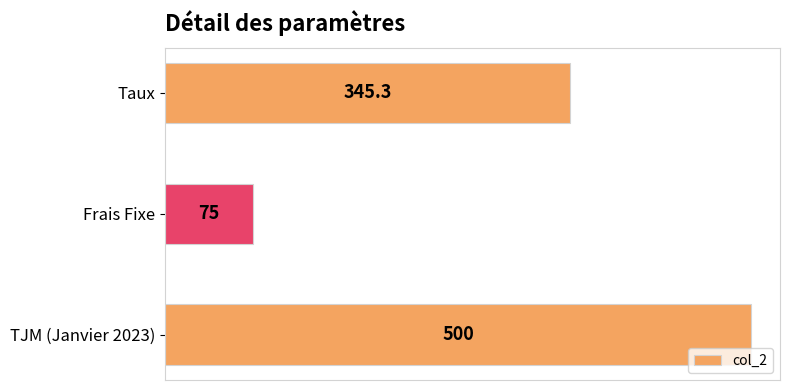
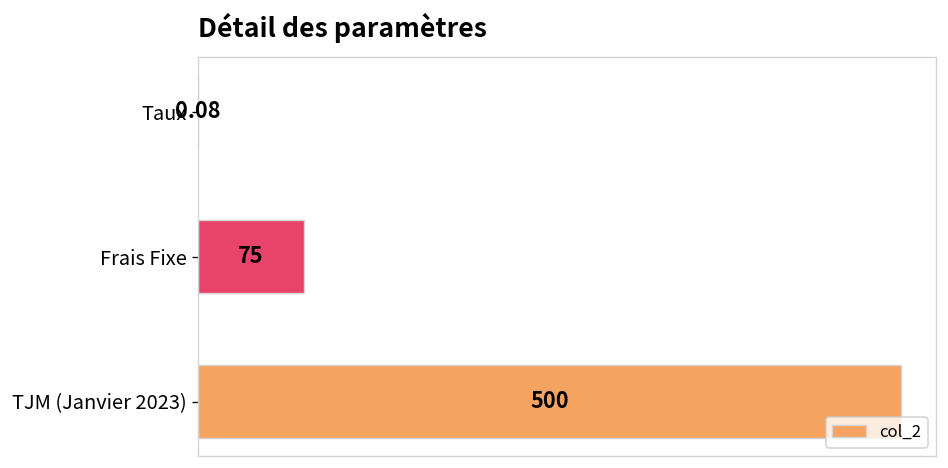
Taux: 345.3 -> 0.08
